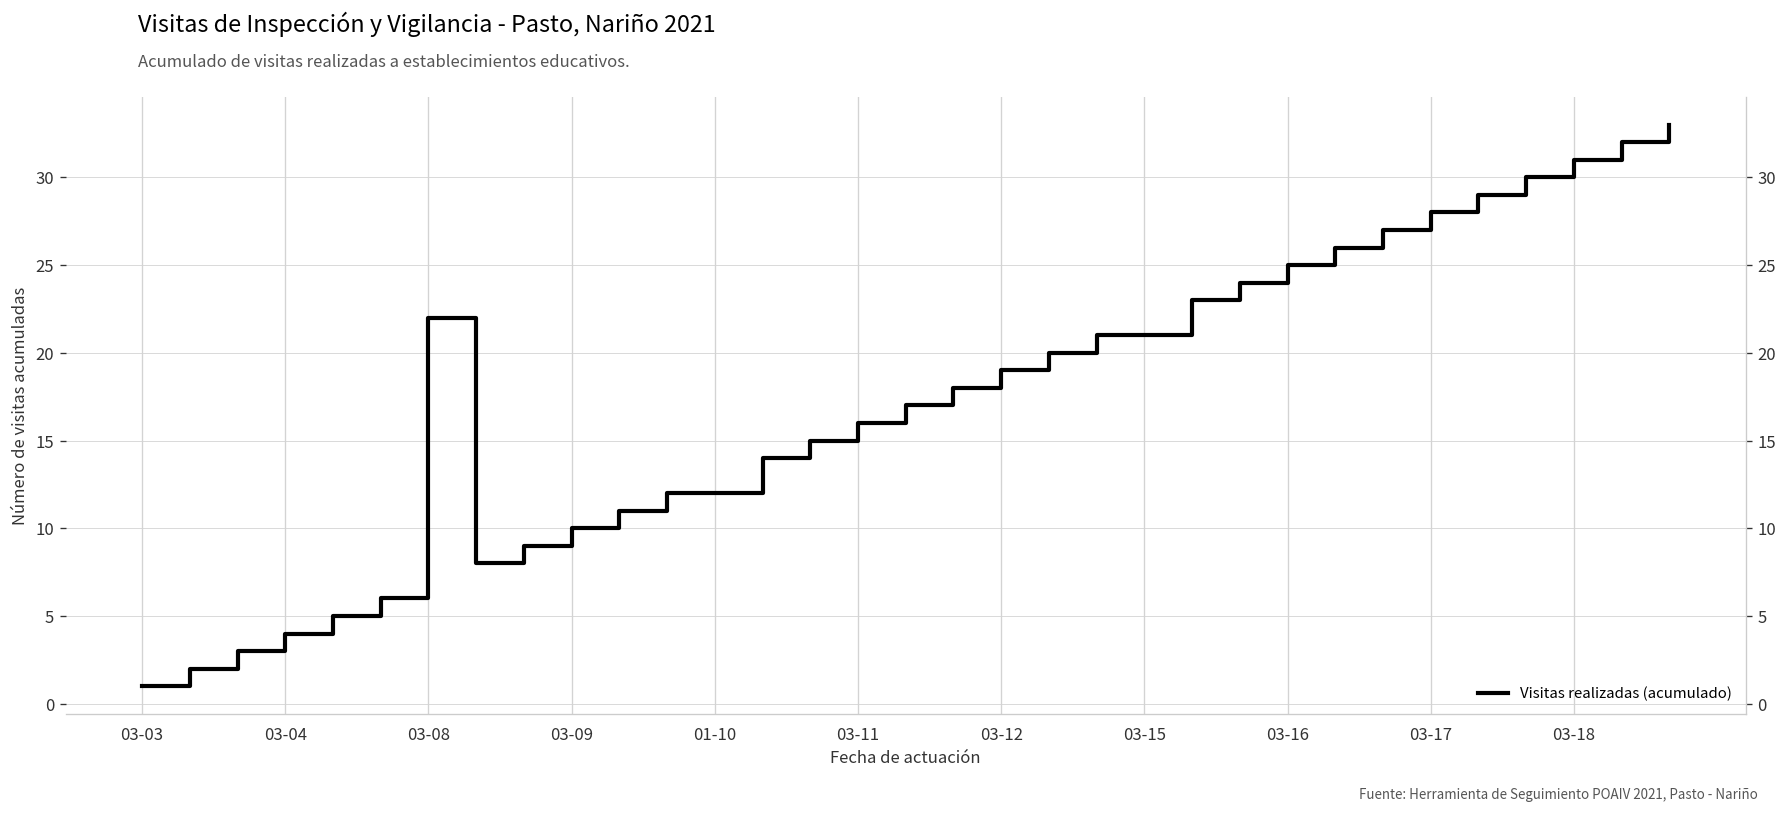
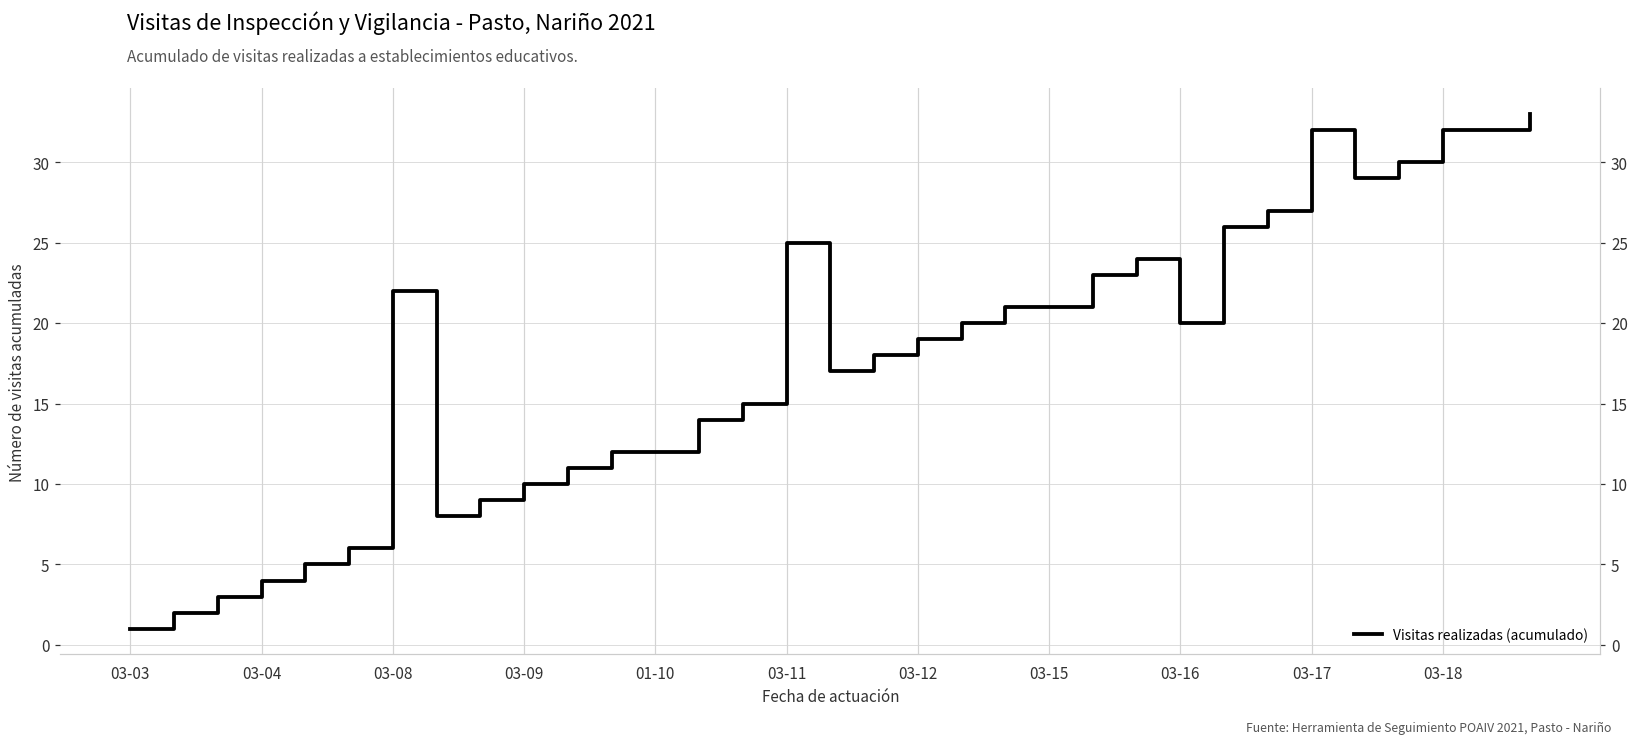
03-11: 16 -> 25
03-16: 25 -> 20
03-17: 28 -> 32
03-18: 31 -> 32
